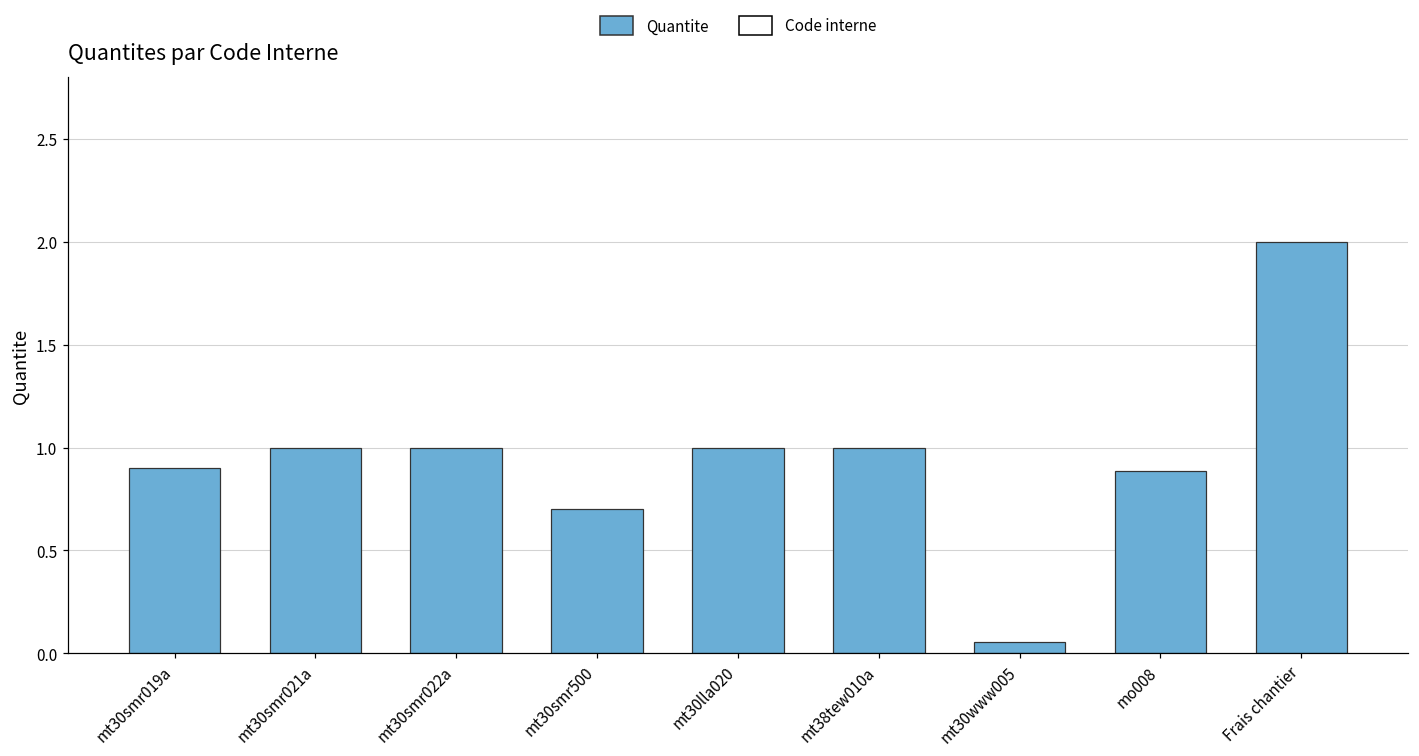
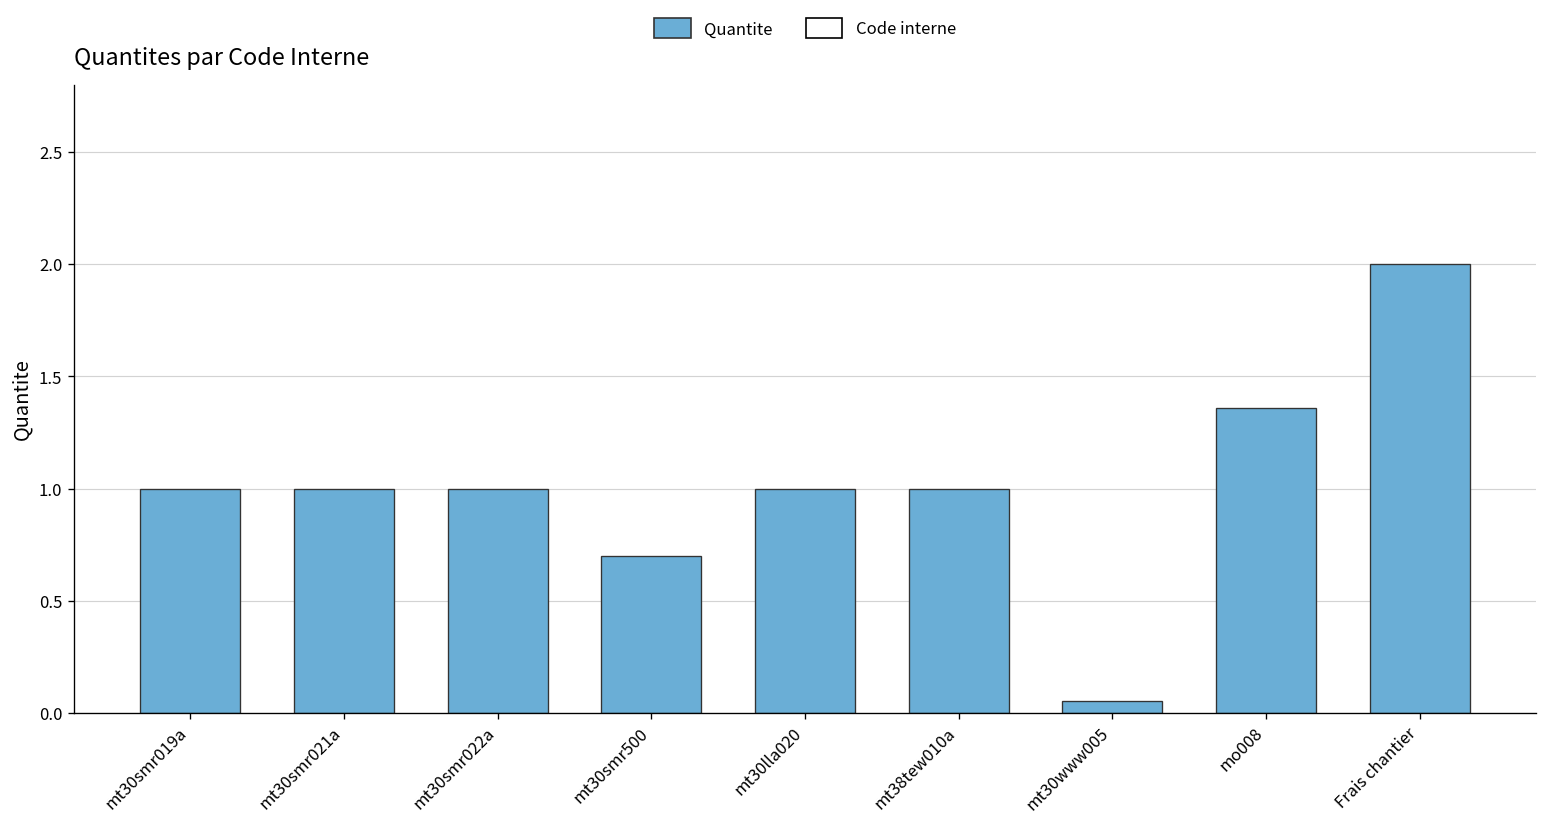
mt30smr019a: 0.9 -> 1.0
mo008: 0.89 -> 1.36
